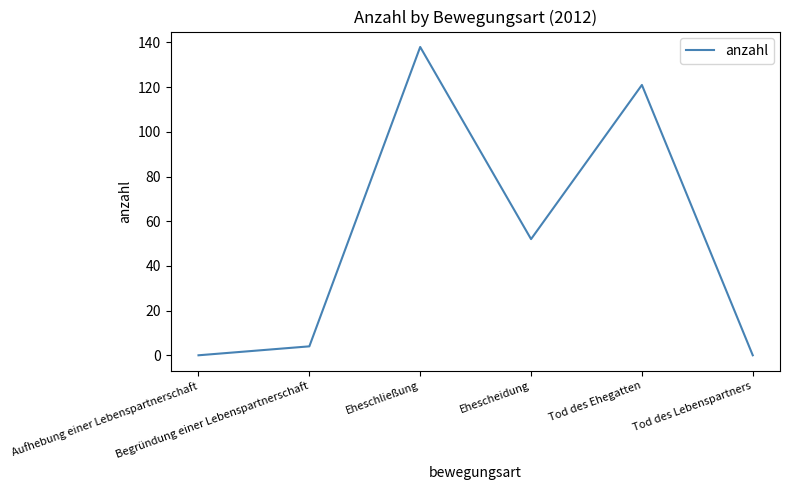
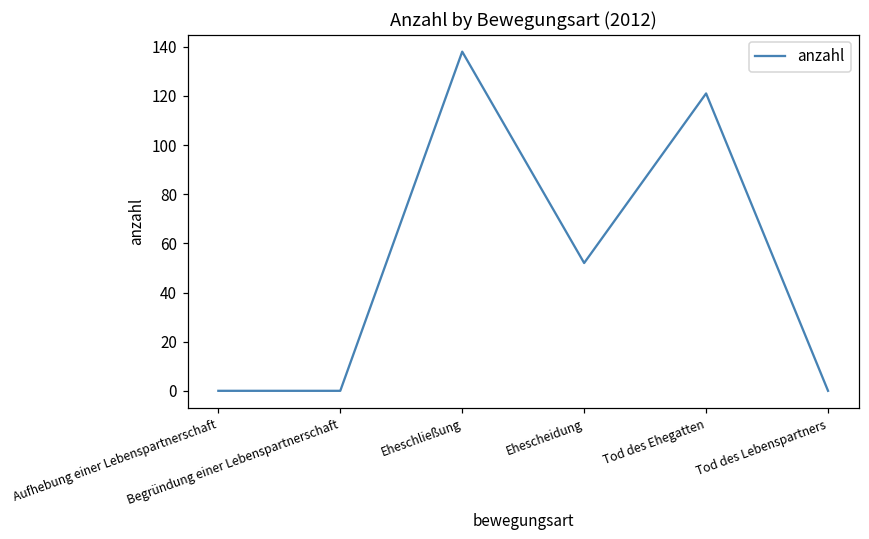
Begründung einer Lebenspartnerschaft: 4 -> 0
